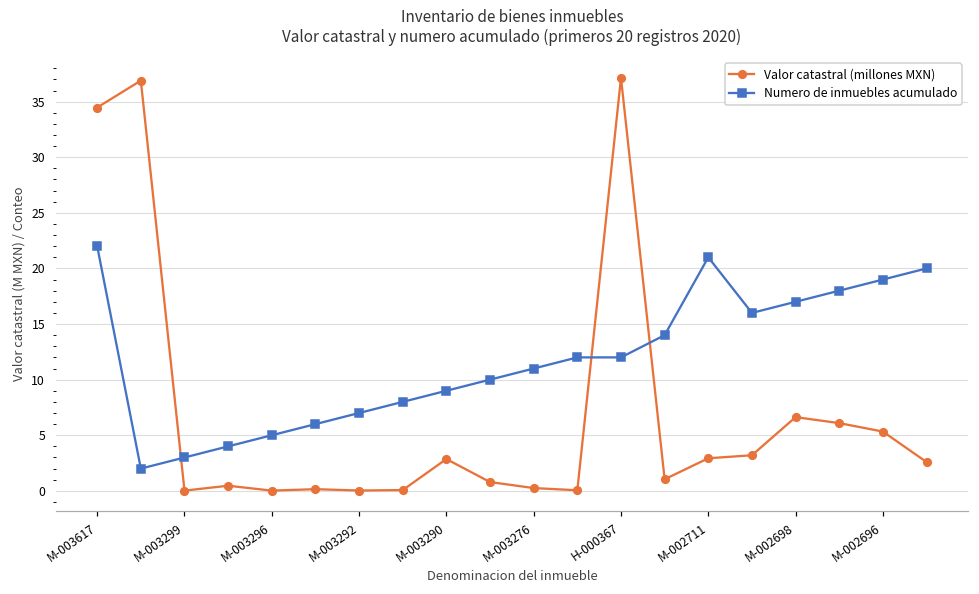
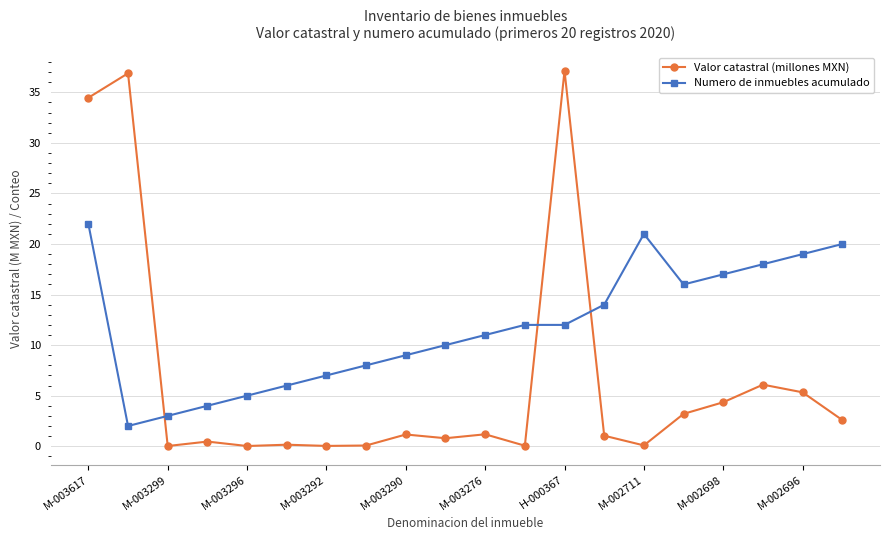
Valor catastral (millones MXN), M-003290: 2.9 -> 1.2
Valor catastral (millones MXN), M-003276: 0.3 -> 1.2
Valor catastral (millones MXN), M-002711: 2.9 -> 0.1
Valor catastral (millones MXN), M-002698: 6.6 -> 4.4
